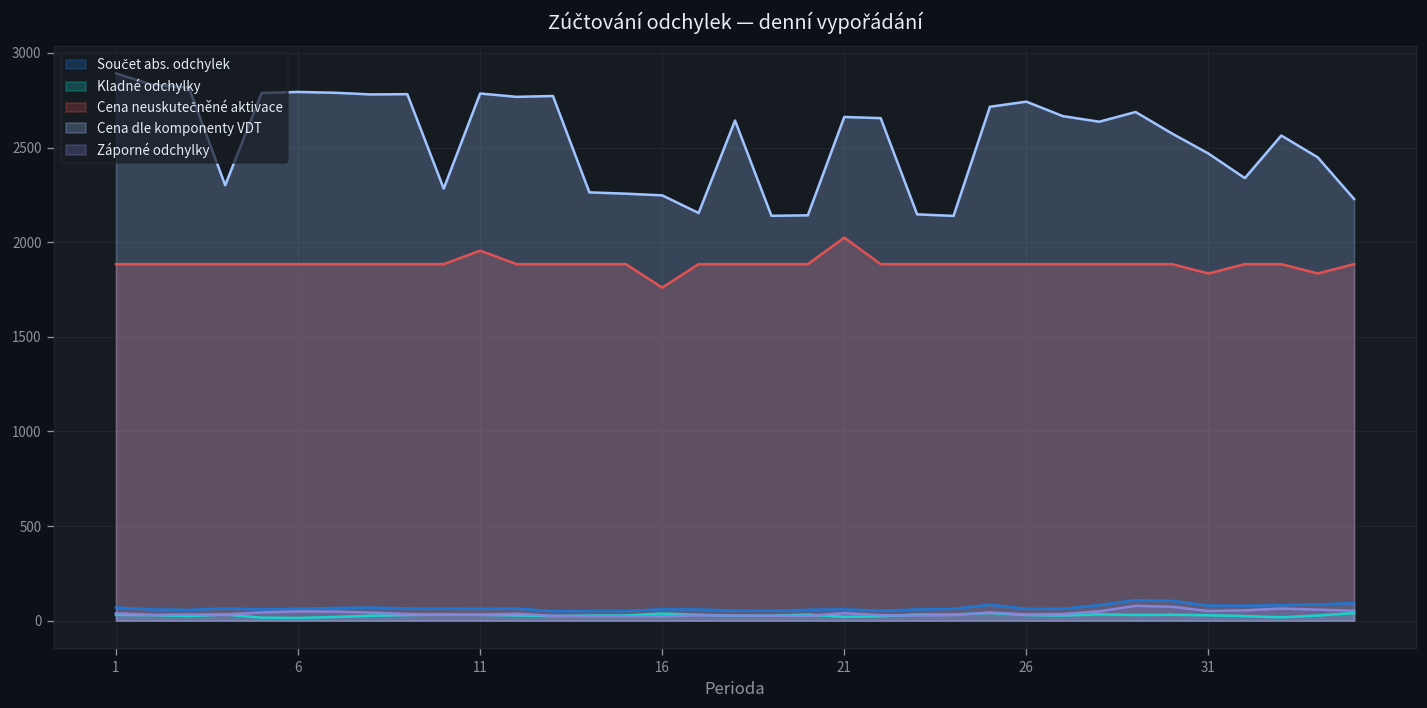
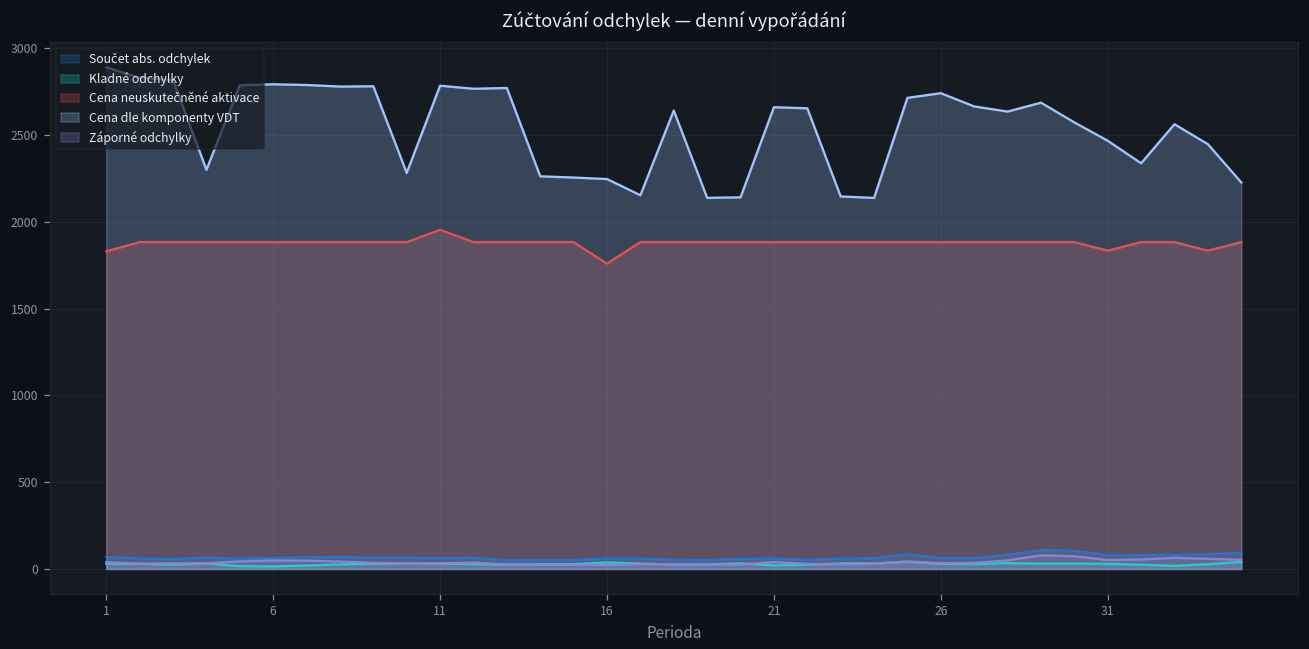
Cena neuskutečněné aktivace, 1: 1880 -> 1830
Cena neuskutečněné aktivace, 21: 2020 -> 1880
